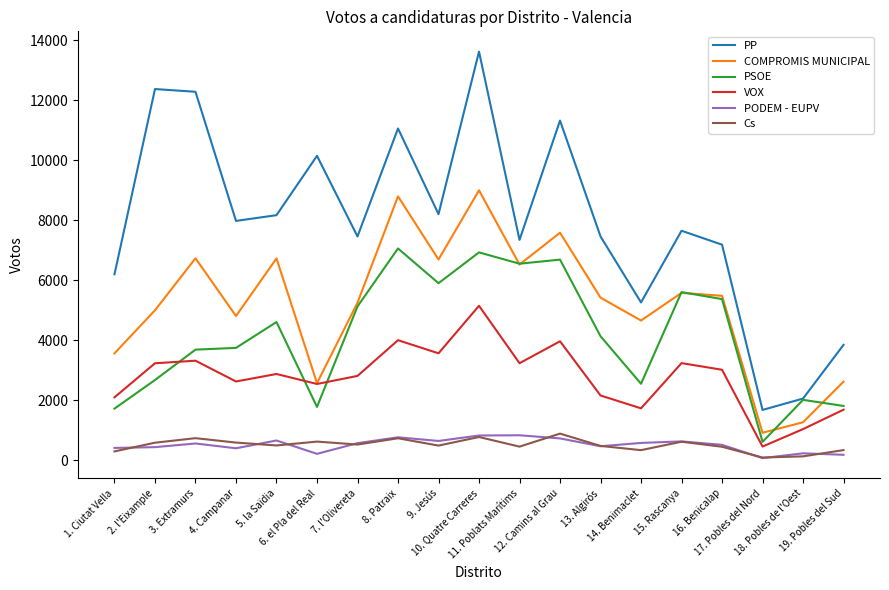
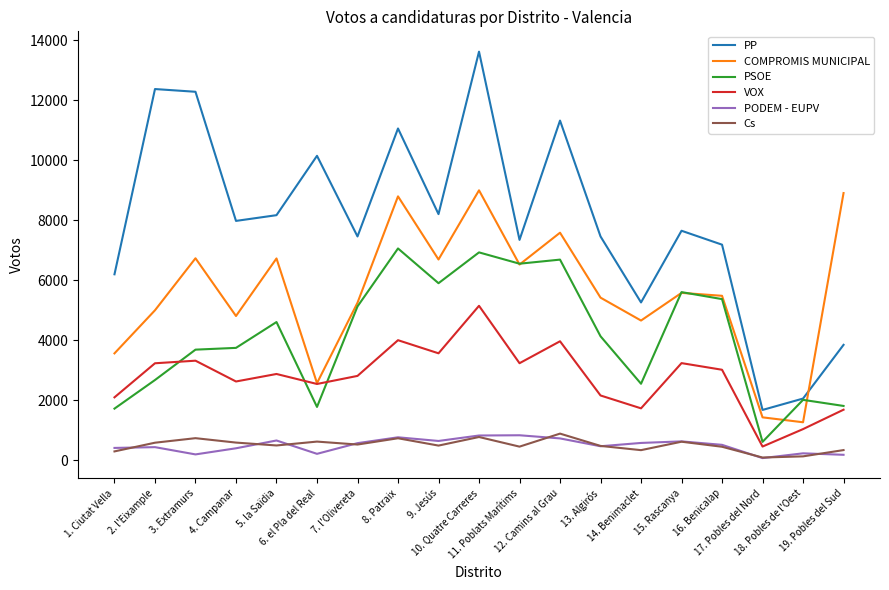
PODEM - EUPV, 3. Extramurs: 600 -> 200
COMPROMIS MUNICIPAL, 17. Pobles del Nord: 900 -> 1400
COMPROMIS MUNICIPAL, 19. Pobles del Sud: 2600 -> 8900
